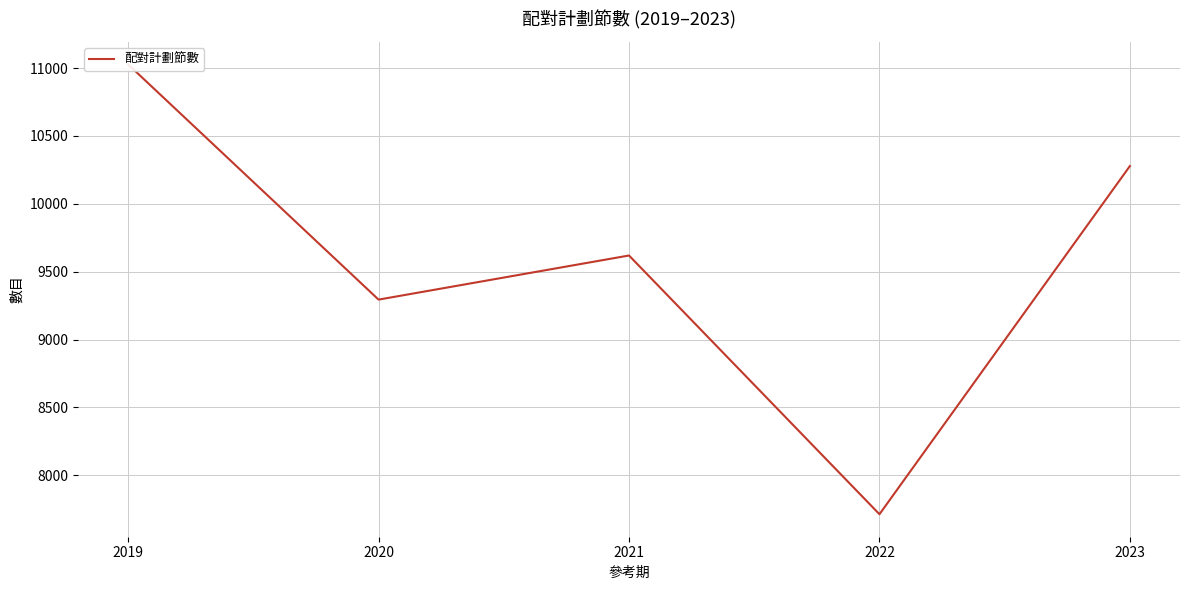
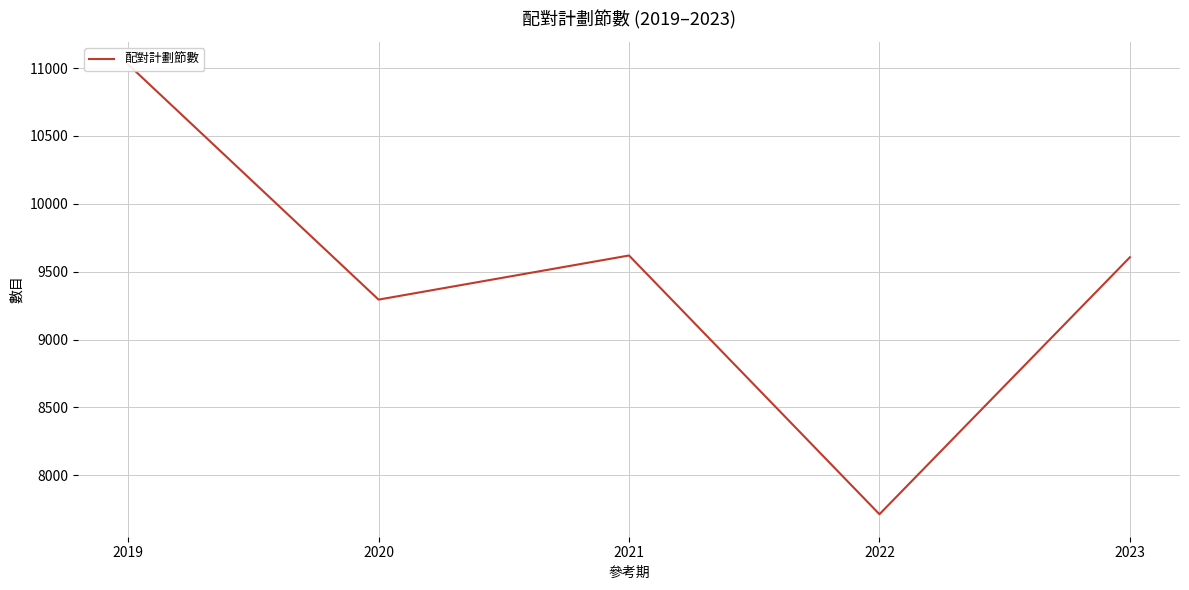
2023: 10280 -> 9610
